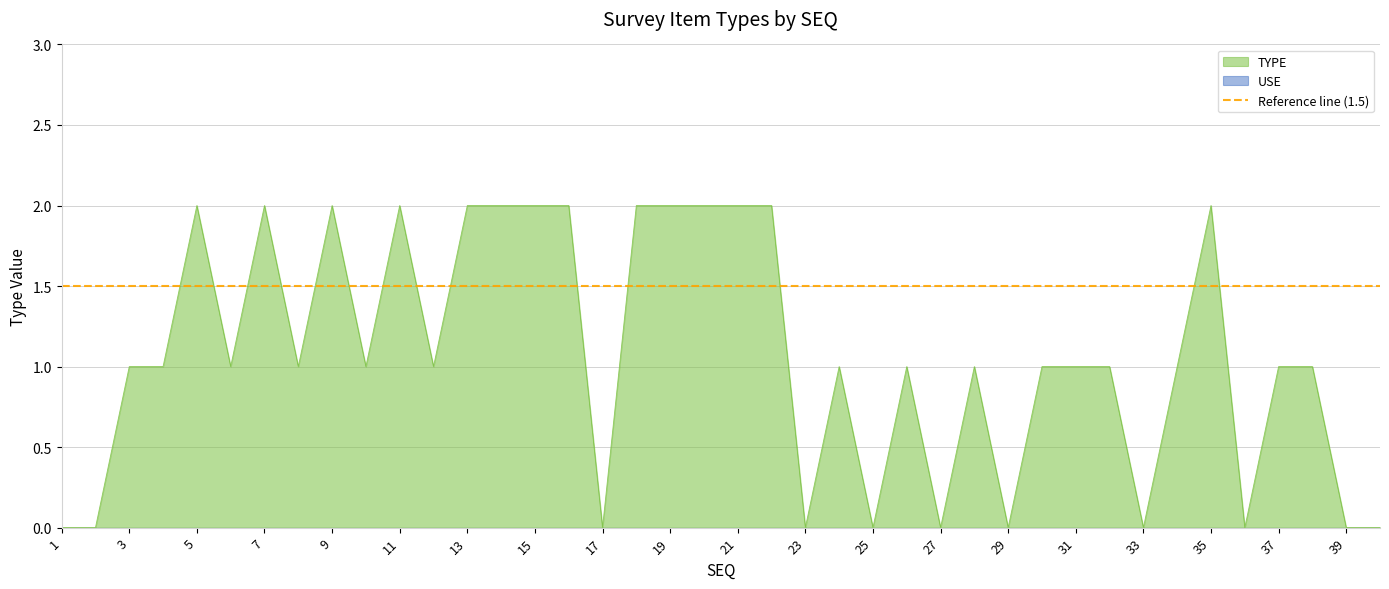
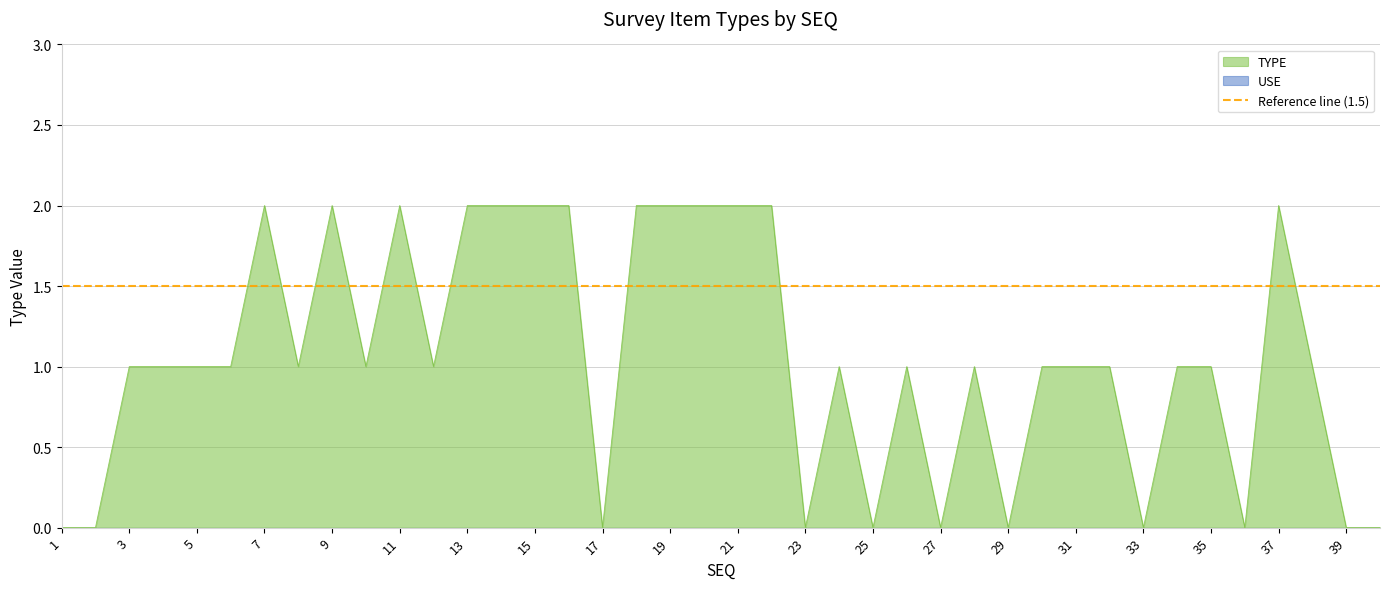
TYPE, 5: 2 -> 1
TYPE, 35: 2 -> 1
TYPE, 37: 1 -> 2
